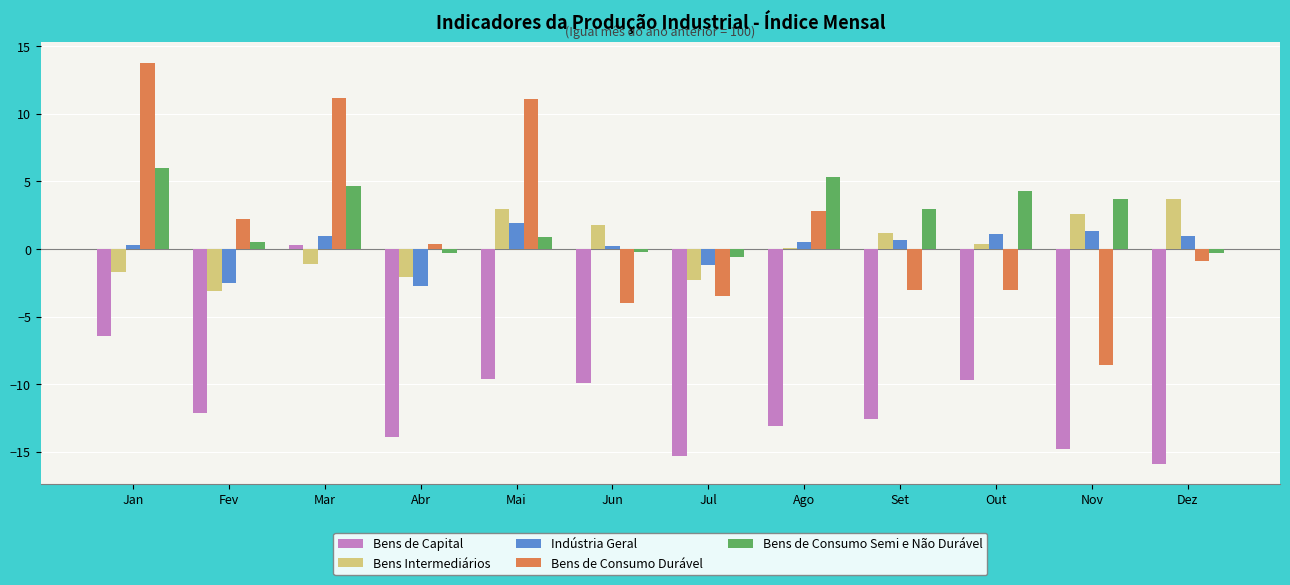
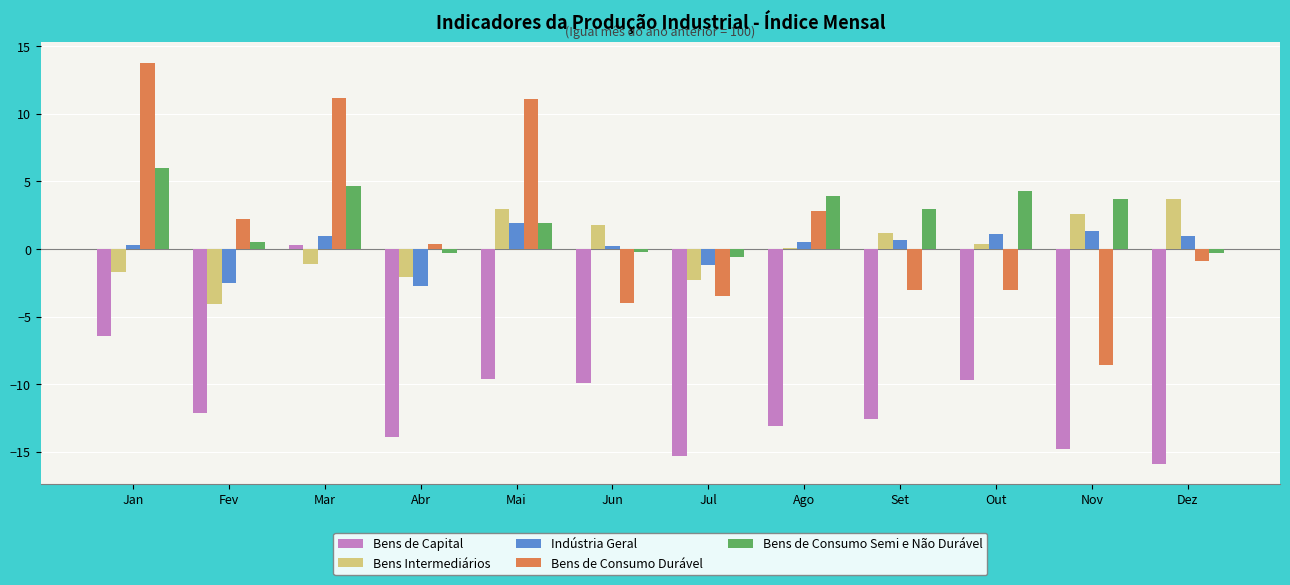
Bens Intermediários, Fev: -3.1 -> -4.1
Bens de Consumo Semi e Não Durável, Mai: 0.9 -> 1.9
Bens de Consumo Semi e Não Durável, Ago: 5.3 -> 3.9
